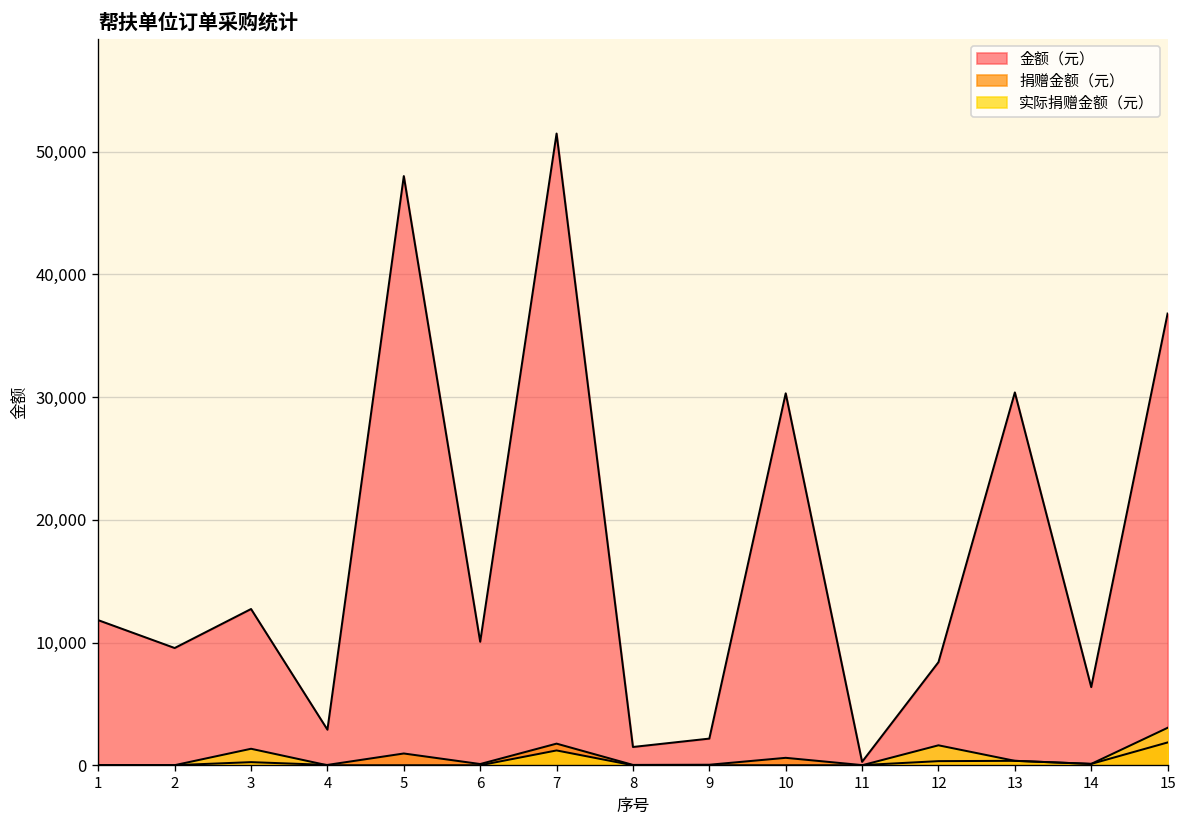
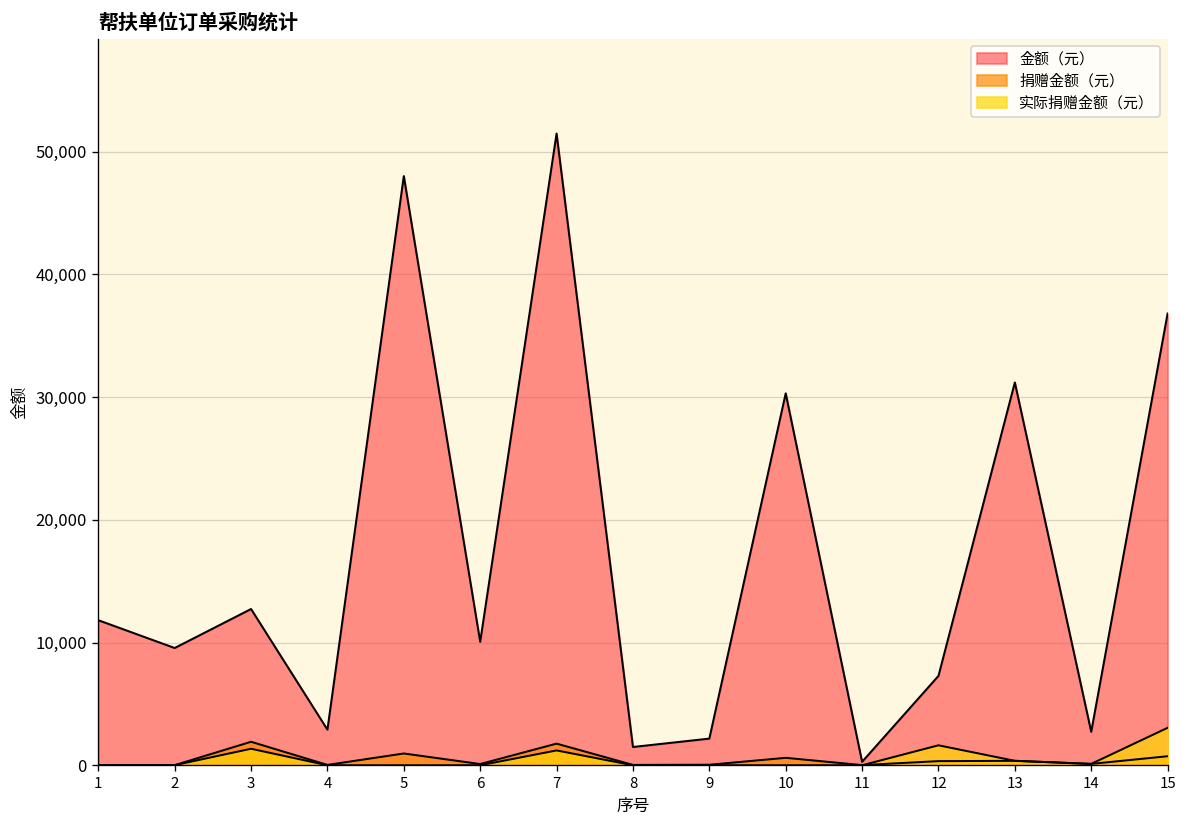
捐赠金额（元）, 3: 300 -> 1,900
金额（元）, 12: 8,400 -> 7,300
金额（元）, 13: 30,400 -> 31,200
金额（元）, 14: 6,400 -> 2,700
捐赠金额（元）, 15: 1,900 -> 700
